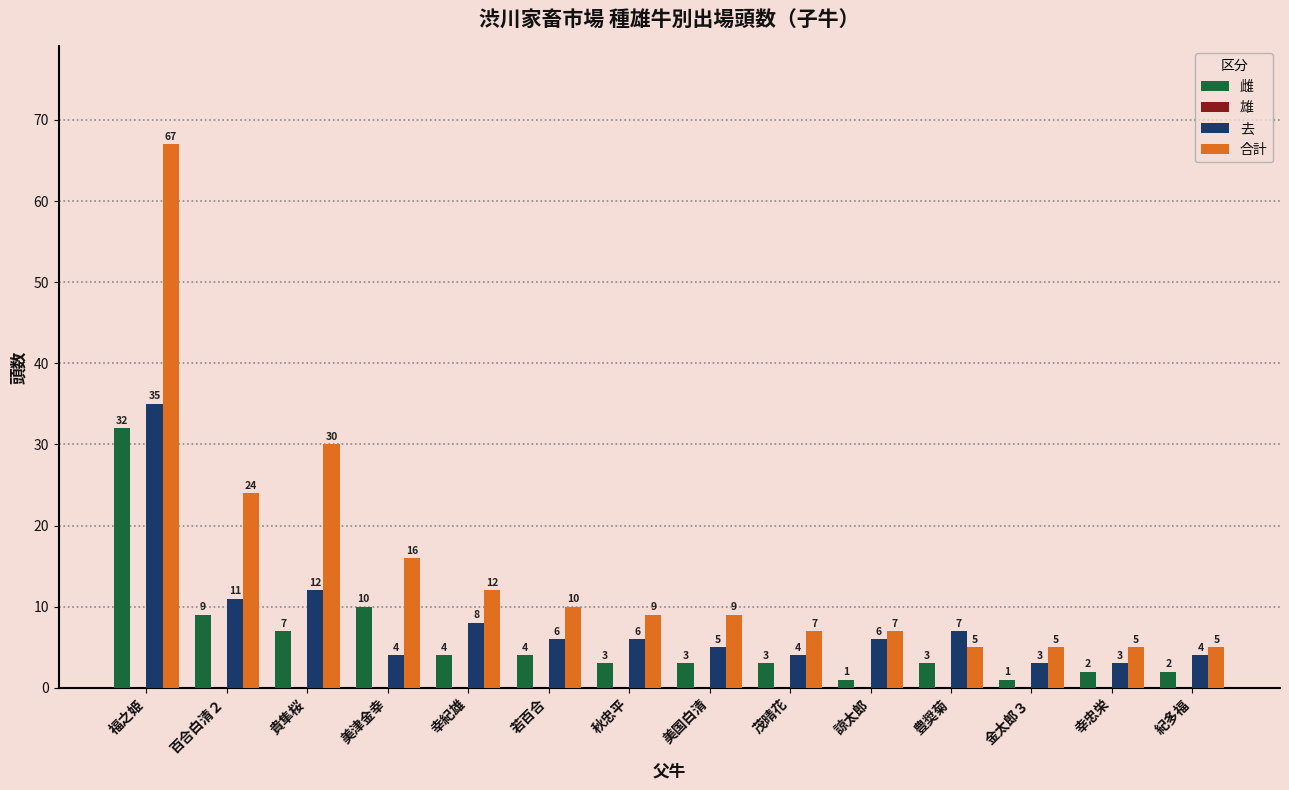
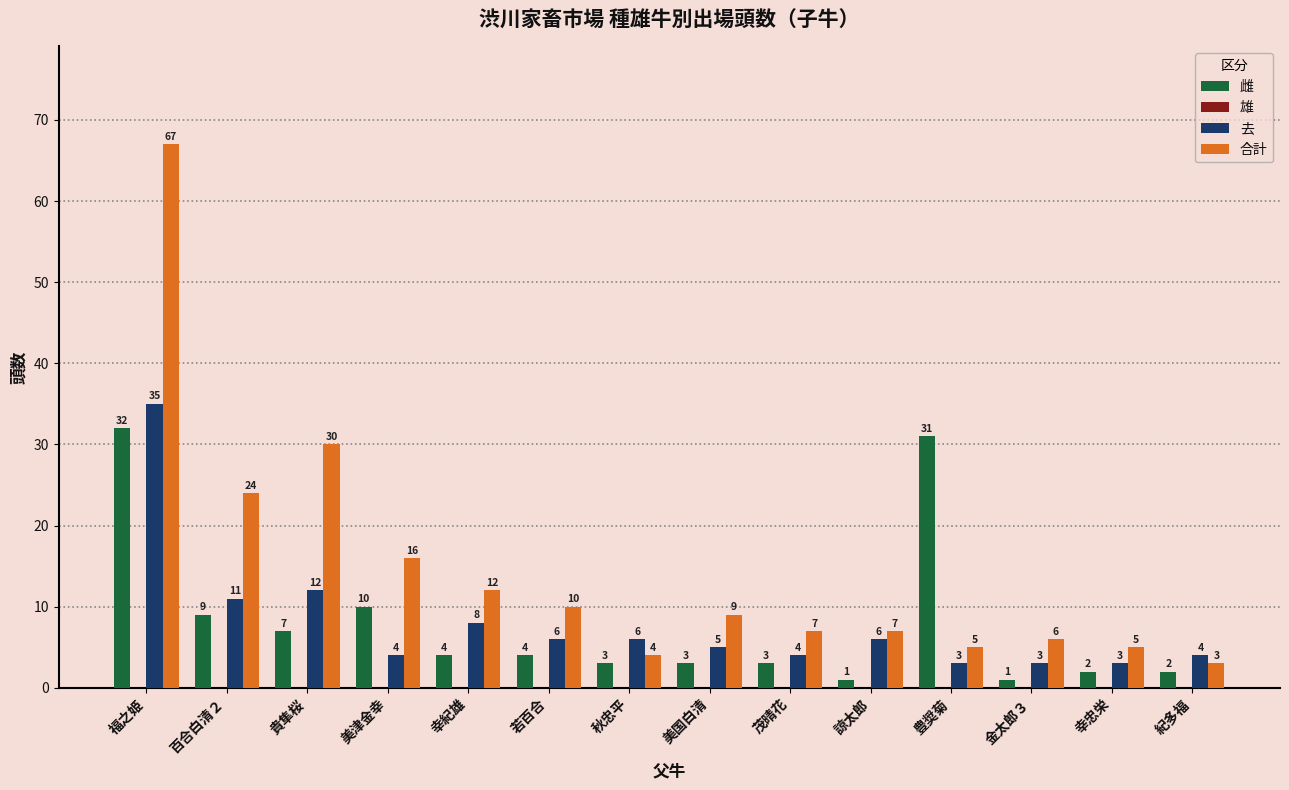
合計, 秋忠平: 9 -> 4
雌, 豊奨菊: 3 -> 31
去, 豊奨菊: 7 -> 3
合計, 金太郎３: 5 -> 6
合計, 紀多福: 5 -> 3
